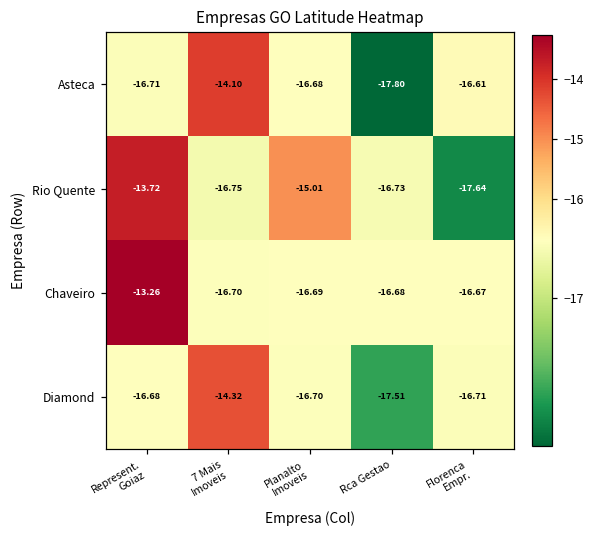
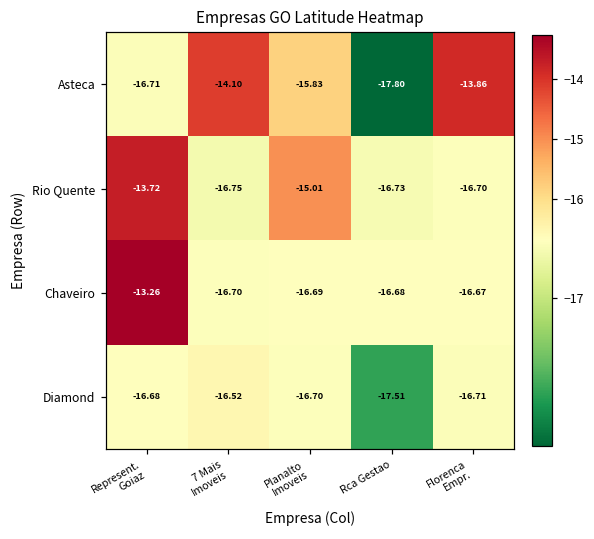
Asteca, Planalto Imoveis: -16.68 -> -15.83
Asteca, Florenca Empr.: -16.61 -> -13.86
Rio Quente, Florenca Empr.: -17.64 -> -16.70
Diamond, 7 Mais Imoveis: -14.32 -> -16.52
